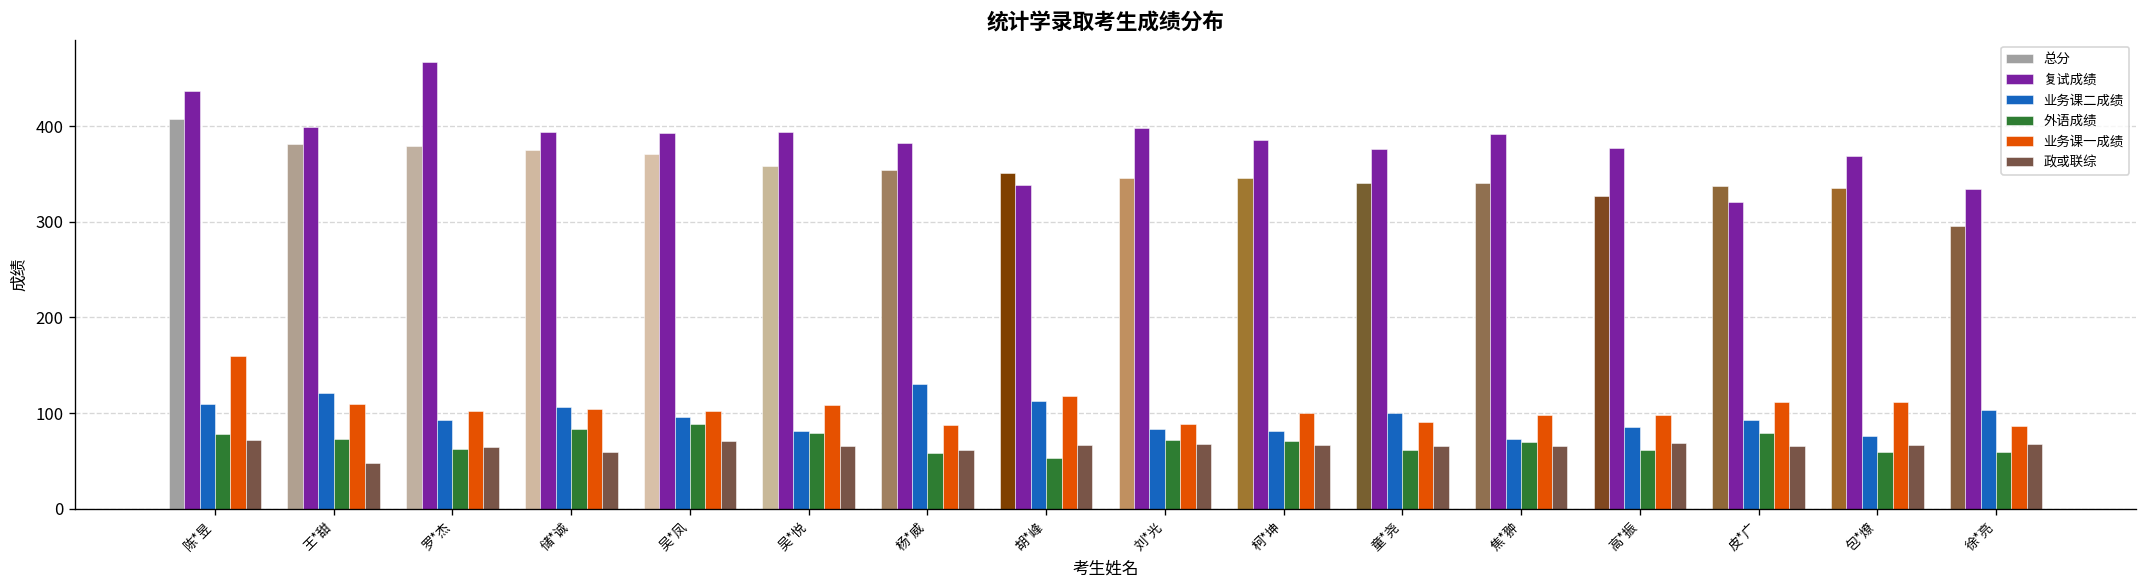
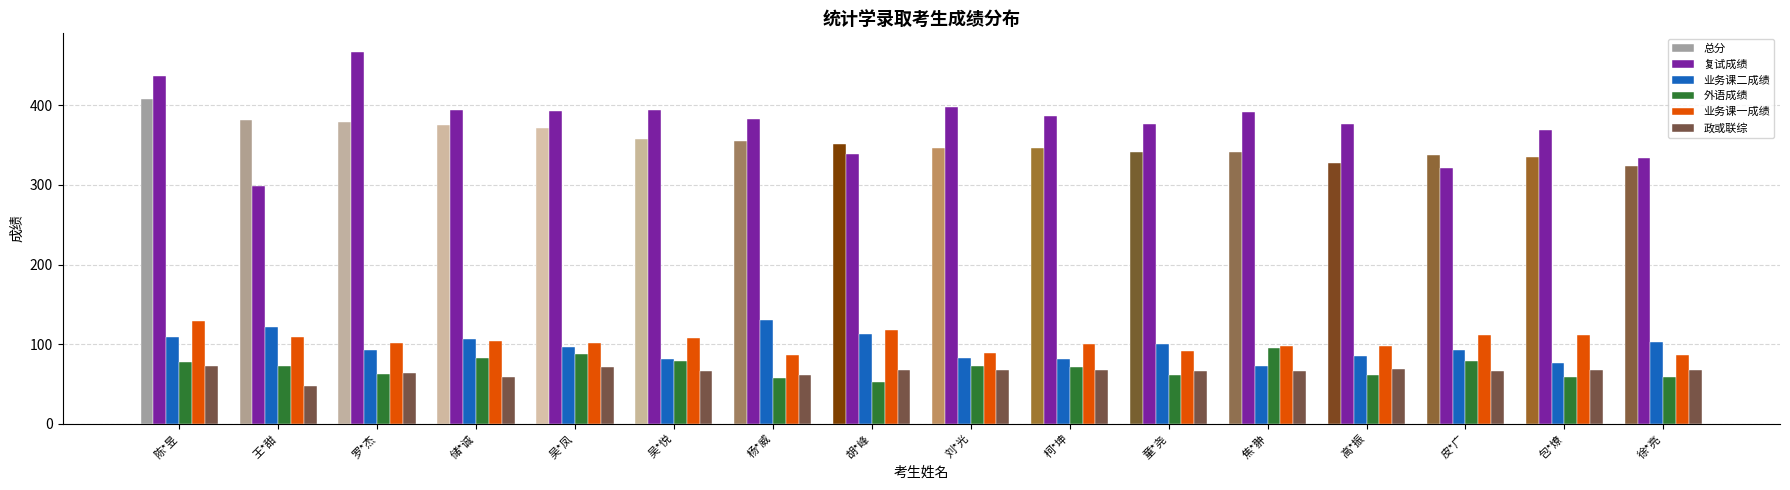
业务课一成绩, 陈*昱: 160 -> 130
复试成绩, 王*甜: 400 -> 300
外语成绩, 焦*翀: 70 -> 100
总分, 徐*亮: 300 -> 320
